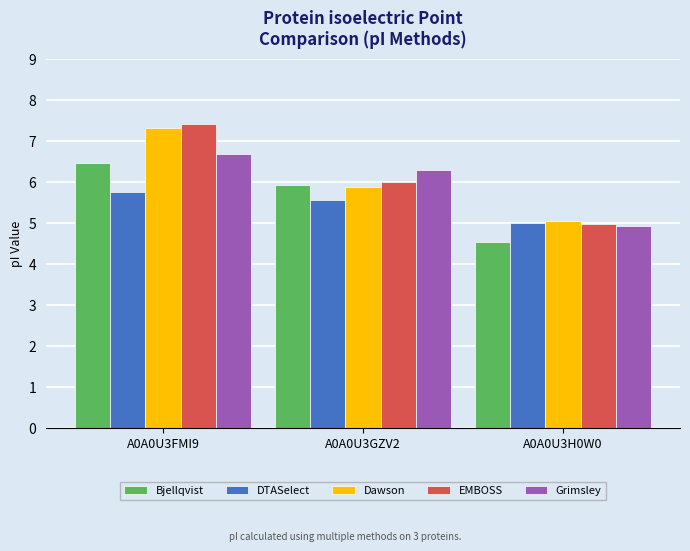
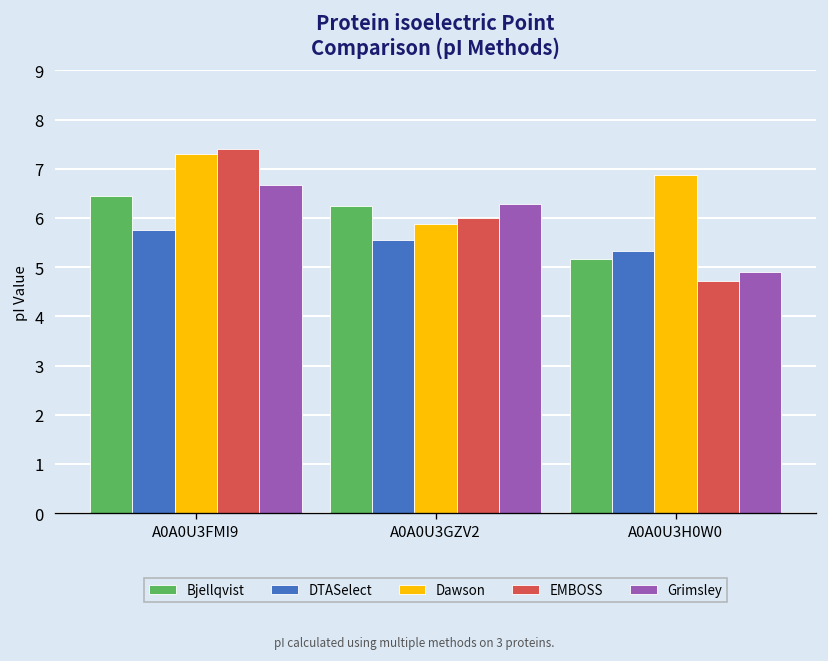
Bjellqvist, A0A0U3GZV2: 5.9 -> 6.2
Bjellqvist, A0A0U3H0W0: 4.5 -> 5.2
DTASelect, A0A0U3H0W0: 5.0 -> 5.3
Dawson, A0A0U3H0W0: 5.0 -> 6.9
EMBOSS, A0A0U3H0W0: 5.0 -> 4.7
